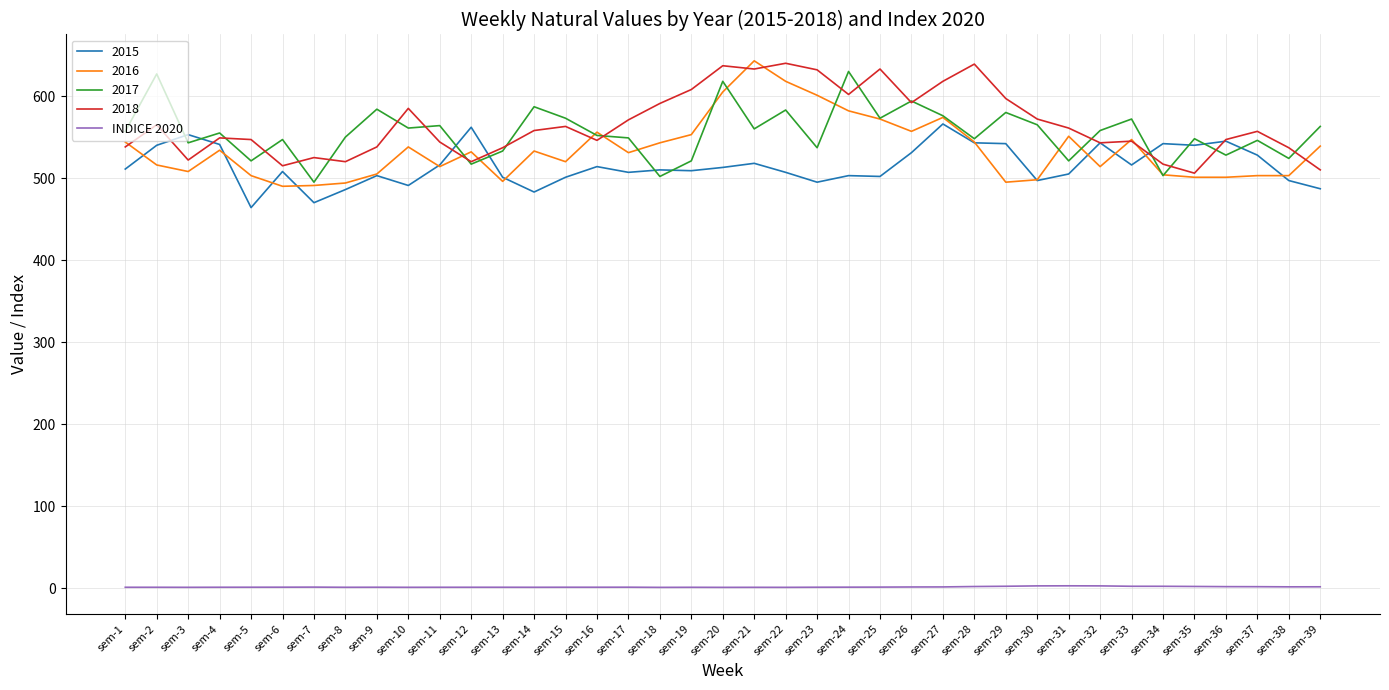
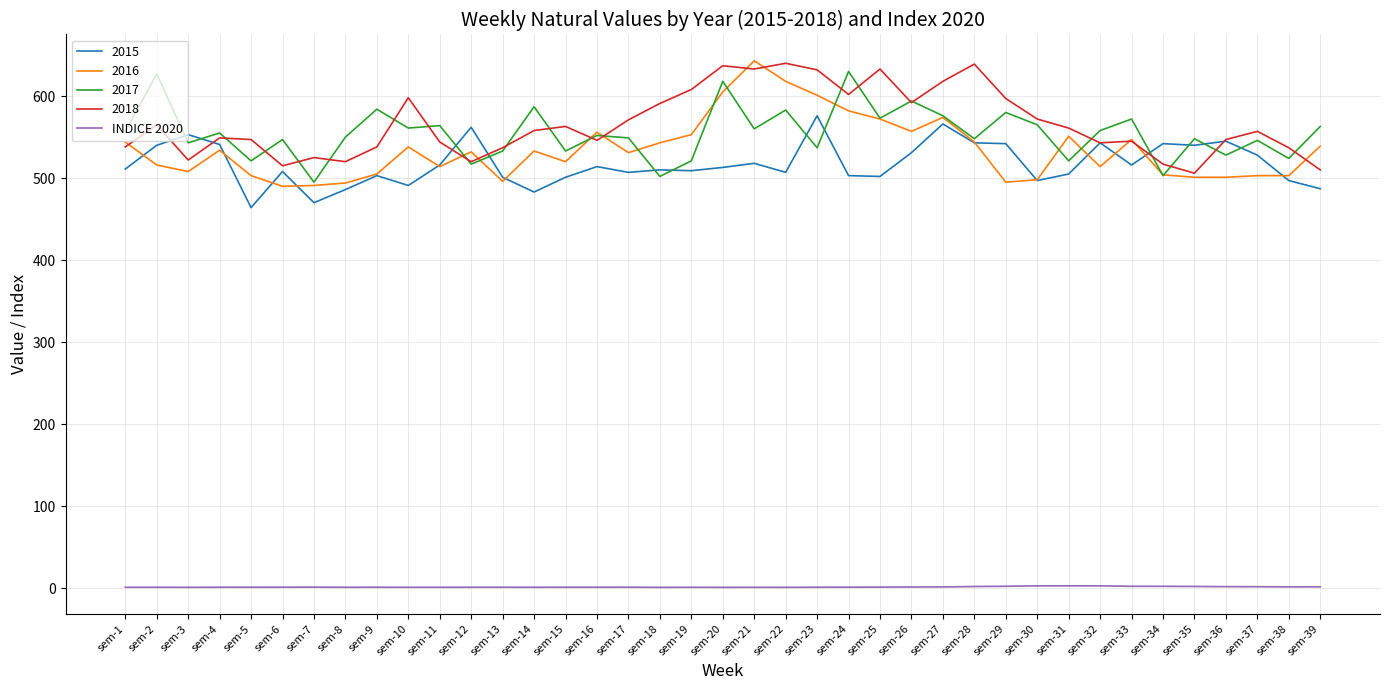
2018, sem-10: 590 -> 600
2017, sem-15: 570 -> 530
2015, sem-23: 500 -> 580
